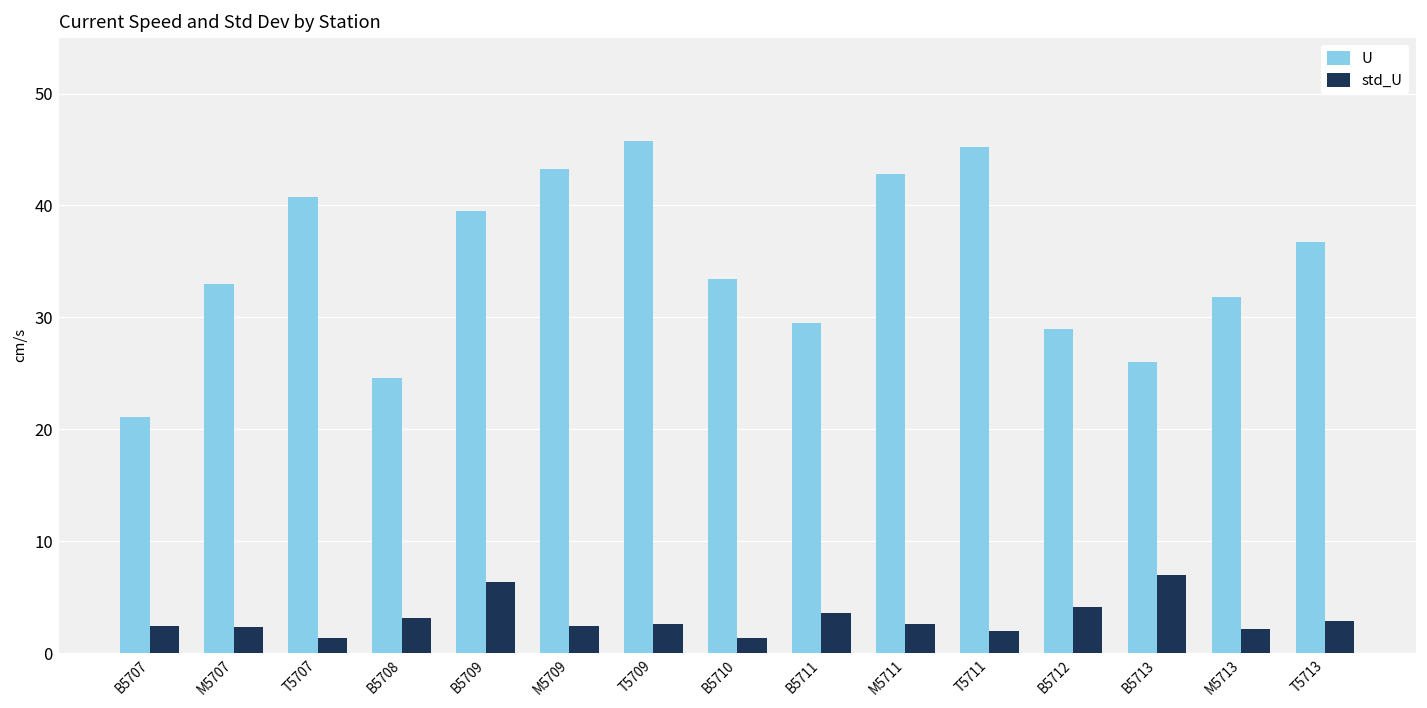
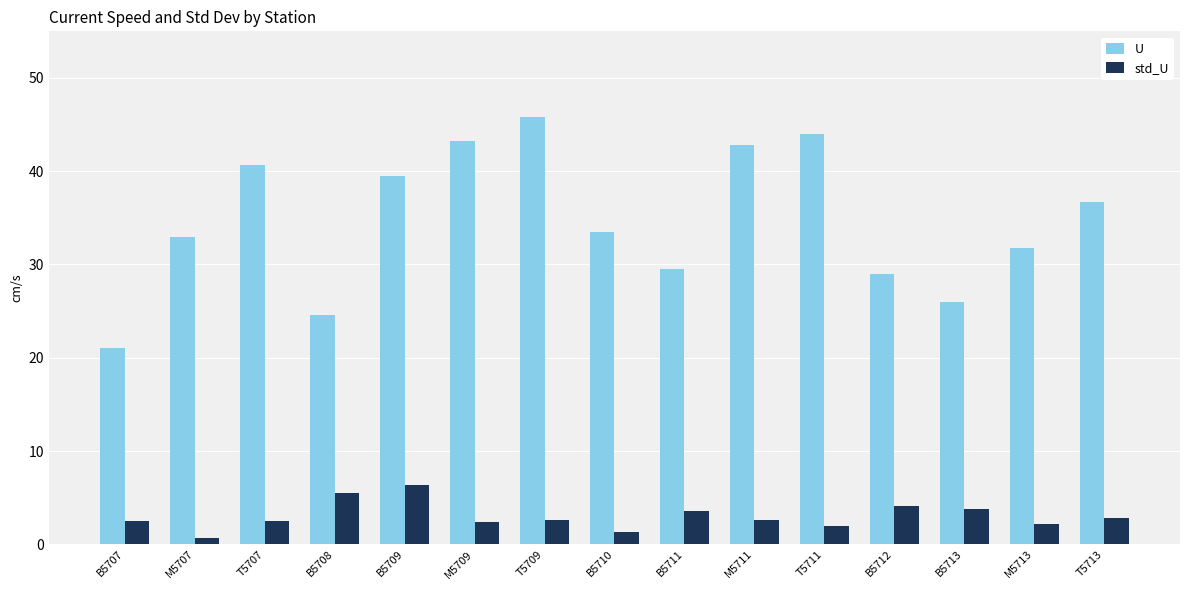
std_U, M5707: 2 -> 1
std_U, T5707: 1 -> 2
std_U, B5708: 3 -> 5
U, T5711: 45 -> 44
std_U, B5713: 7 -> 4
